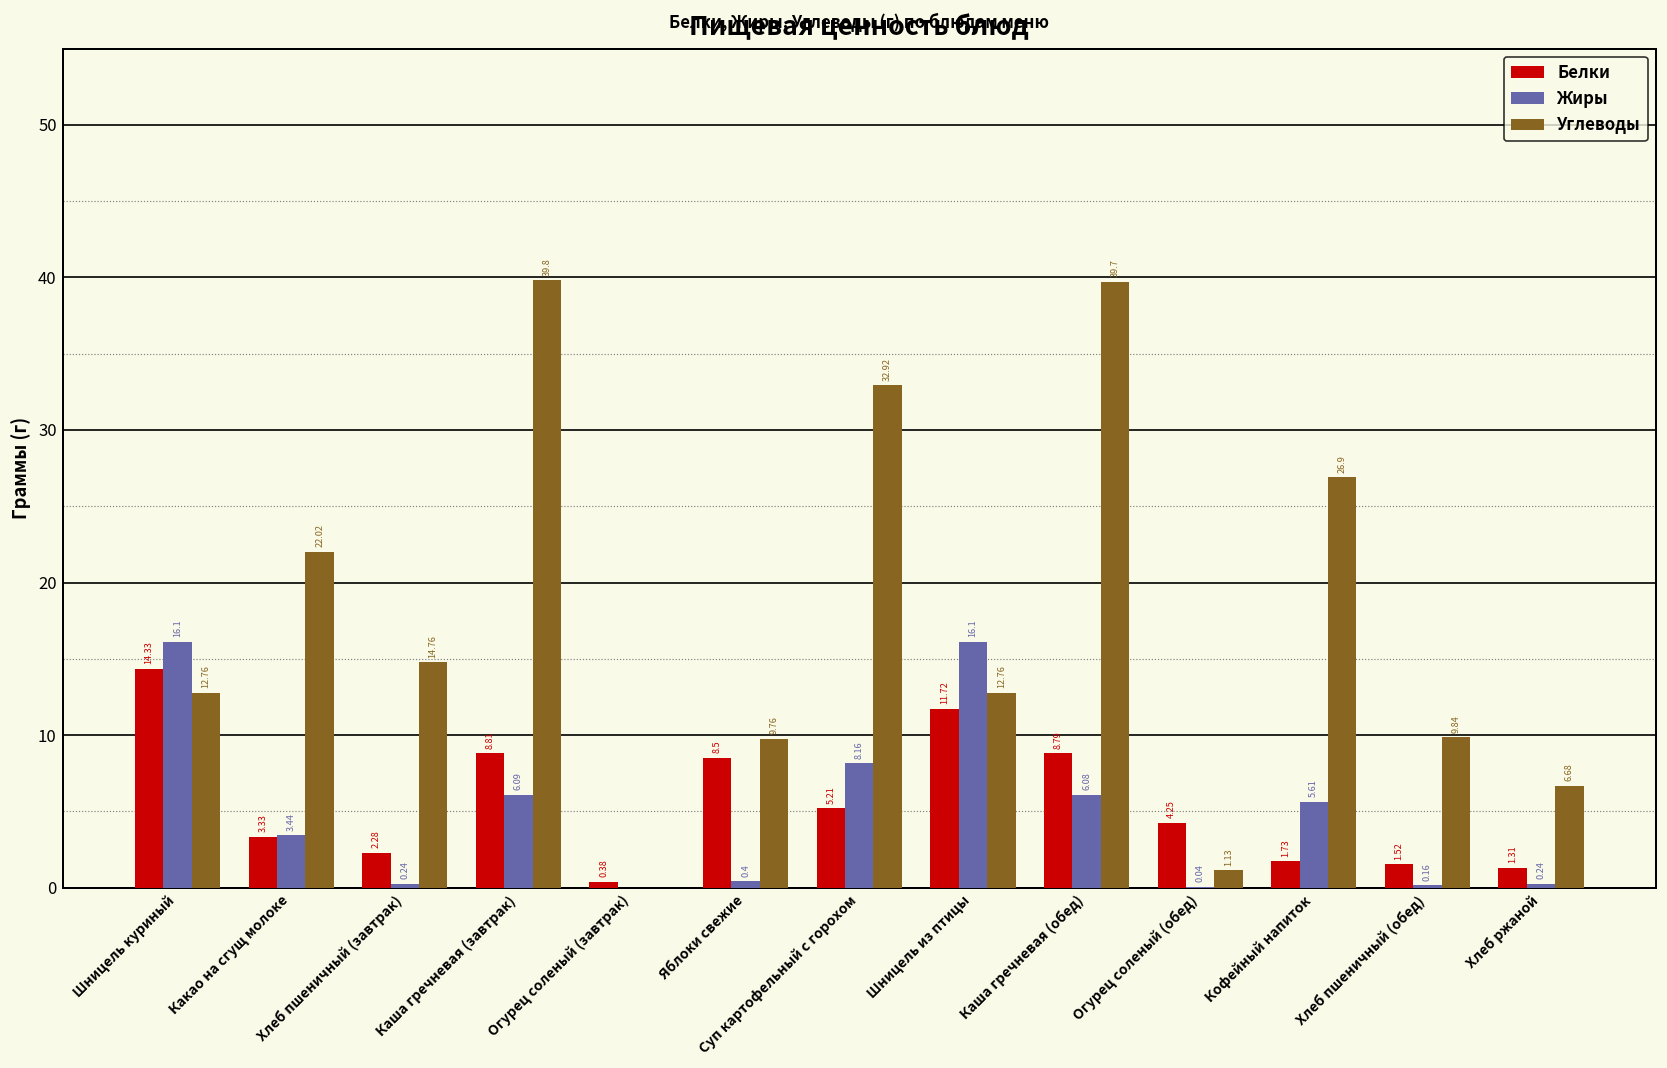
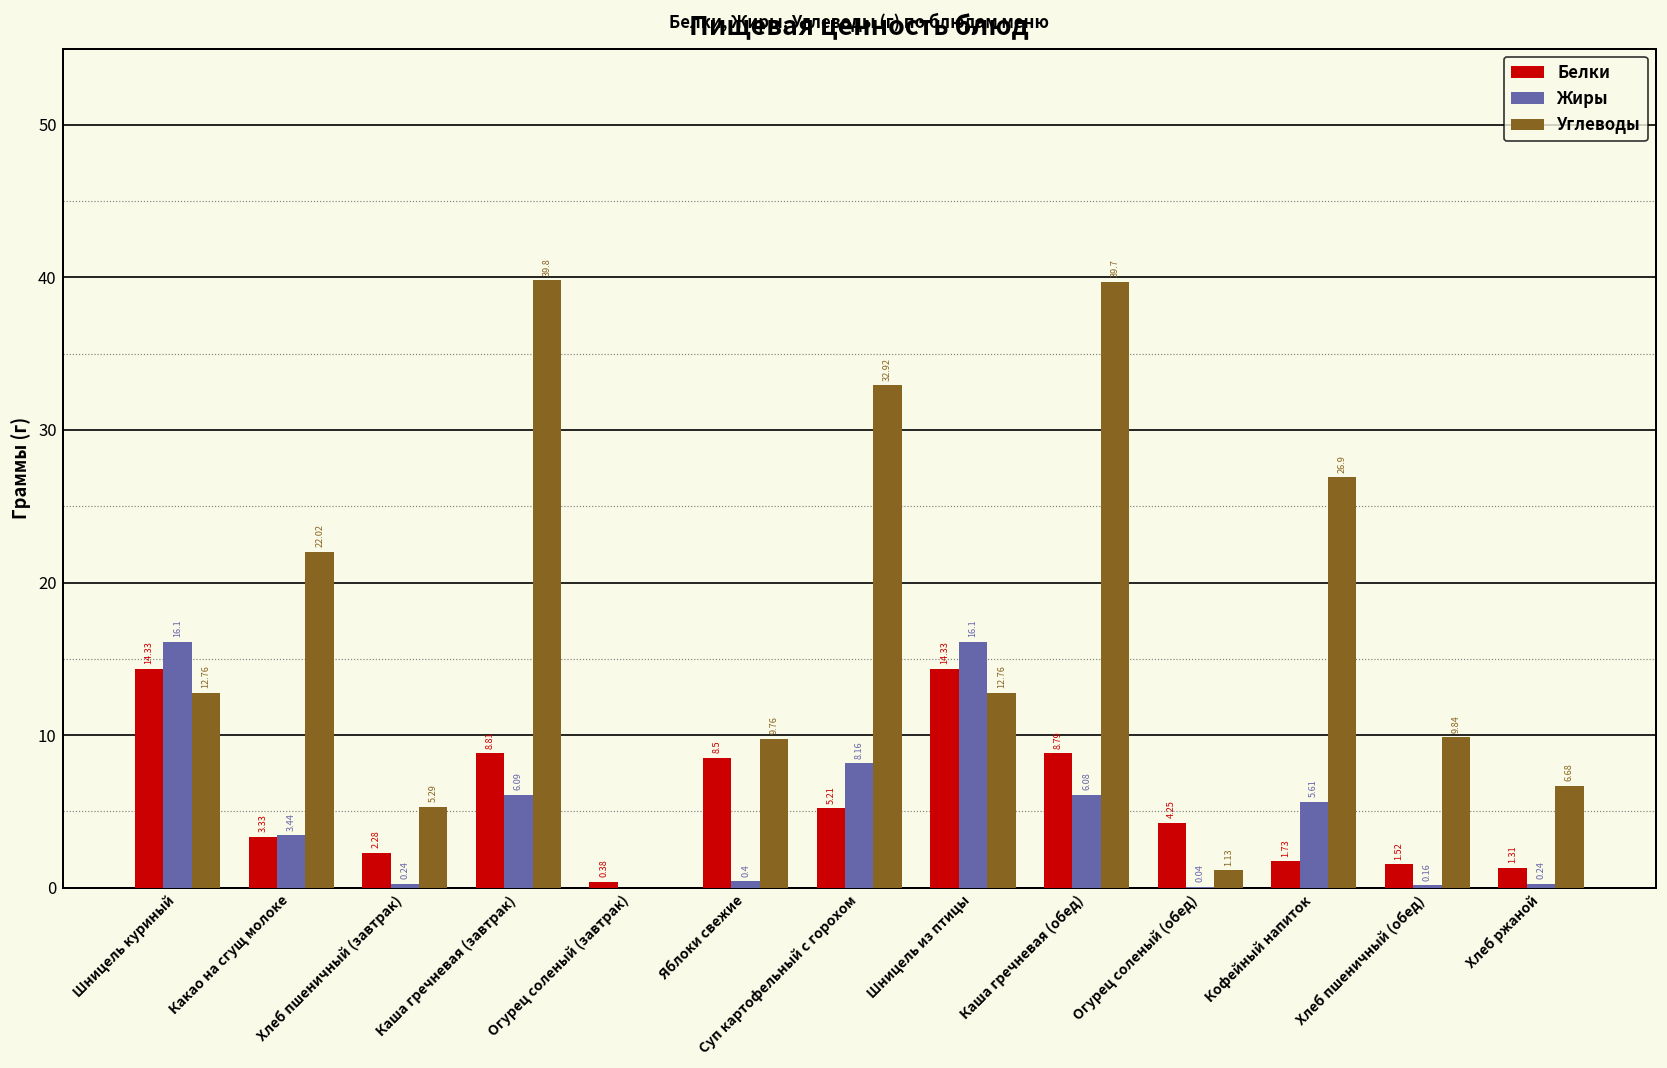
Углеводы, Хлеб пшеничный (завтрак): 14.76 -> 5.29
Белки, Шницель из птицы: 11.72 -> 14.33
